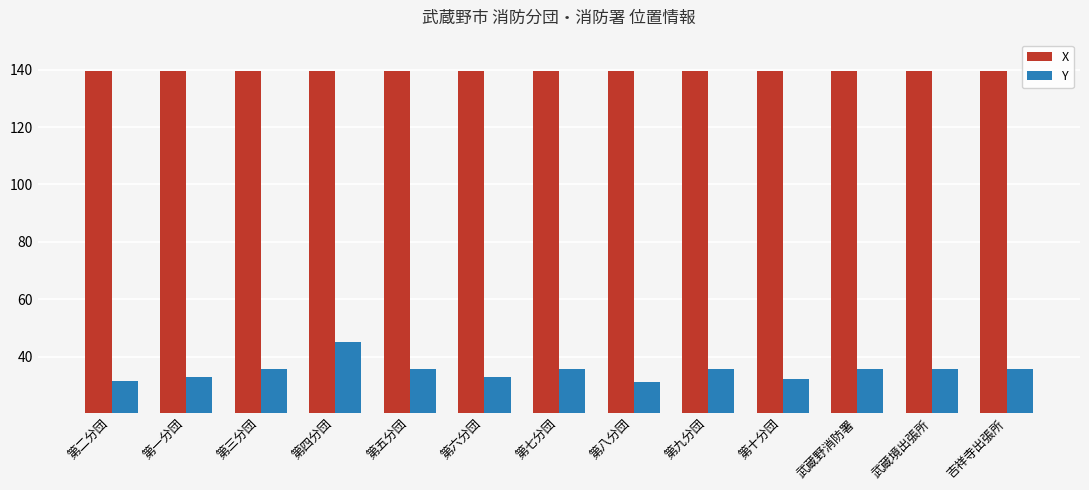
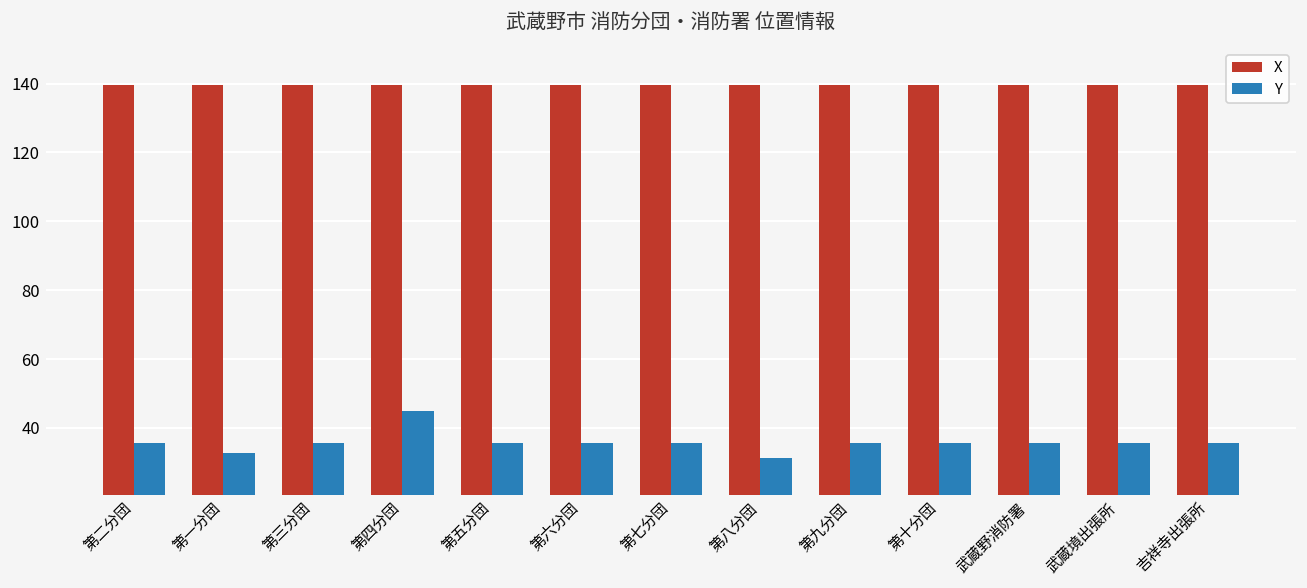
Y, 第二分団: 32 -> 36
Y, 第六分団: 33 -> 36
Y, 第十分団: 32 -> 36
